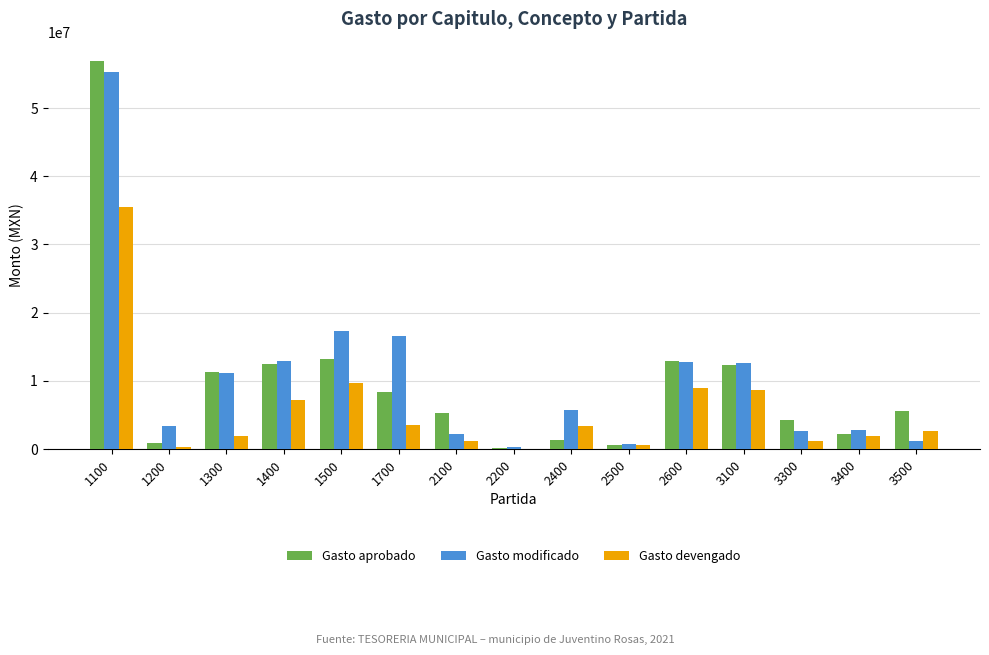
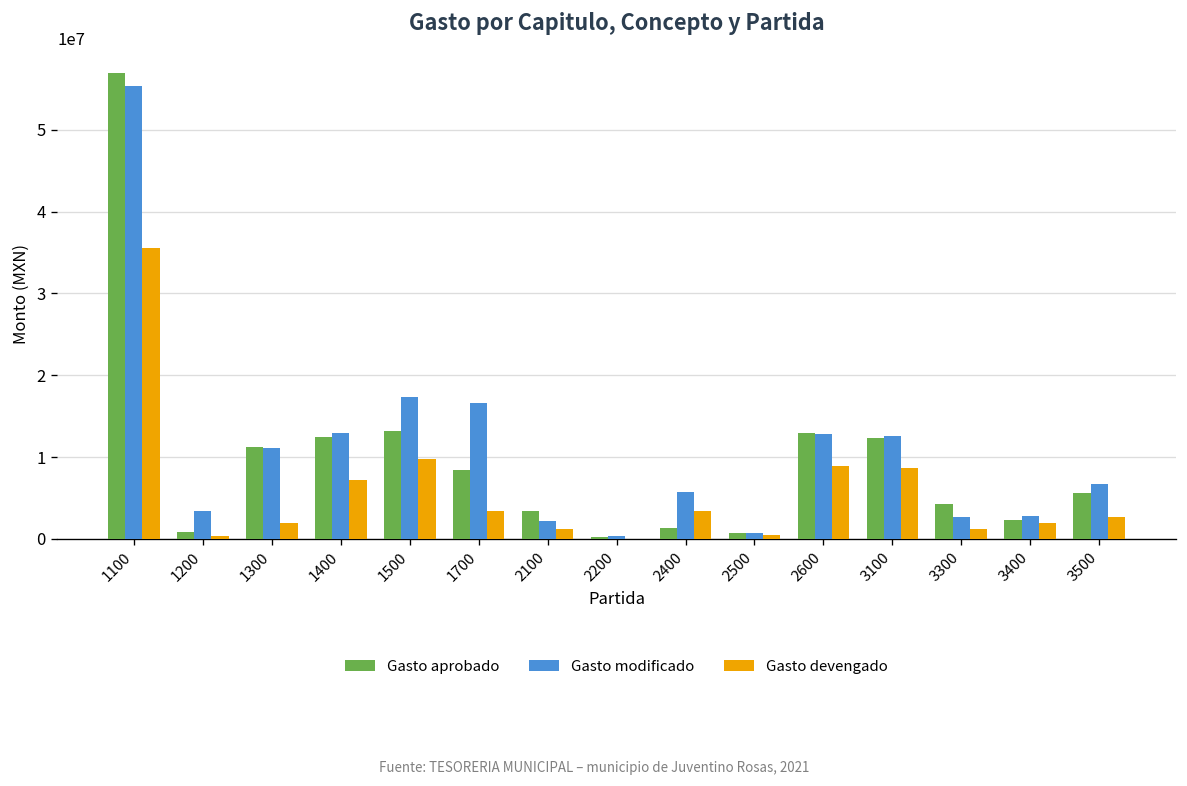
Gasto aprobado, 2100: 5000000 -> 3000000
Gasto modificado, 3500: 1000000 -> 7000000
